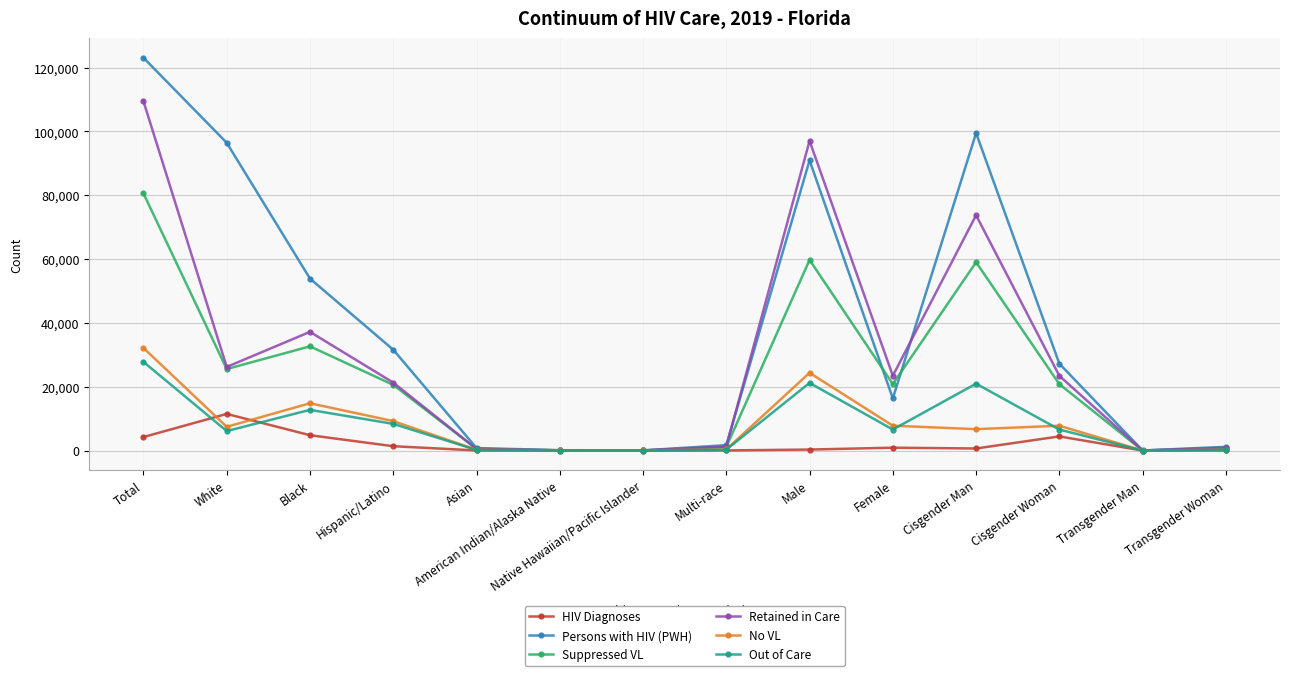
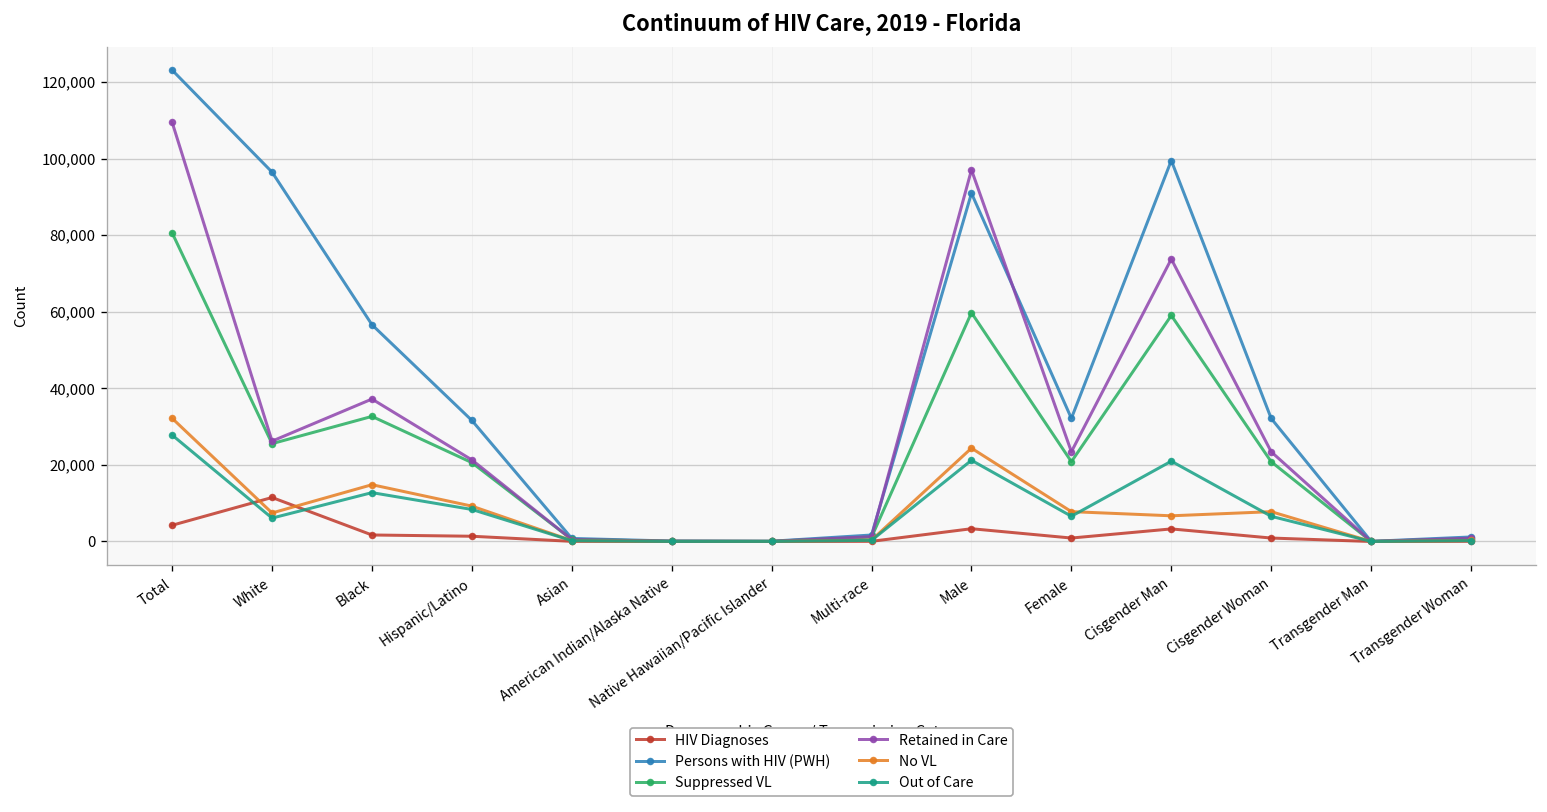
HIV Diagnoses, Black: 5,000 -> 2,000
Persons with HIV (PWH), Black: 54,000 -> 57,000
HIV Diagnoses, Male: 0 -> 3,000
Persons with HIV (PWH), Female: 16,000 -> 32,000
HIV Diagnoses, Cisgender Man: 1,000 -> 3,000
HIV Diagnoses, Cisgender Woman: 4,000 -> 1,000
Persons with HIV (PWH), Cisgender Woman: 27,000 -> 32,000
